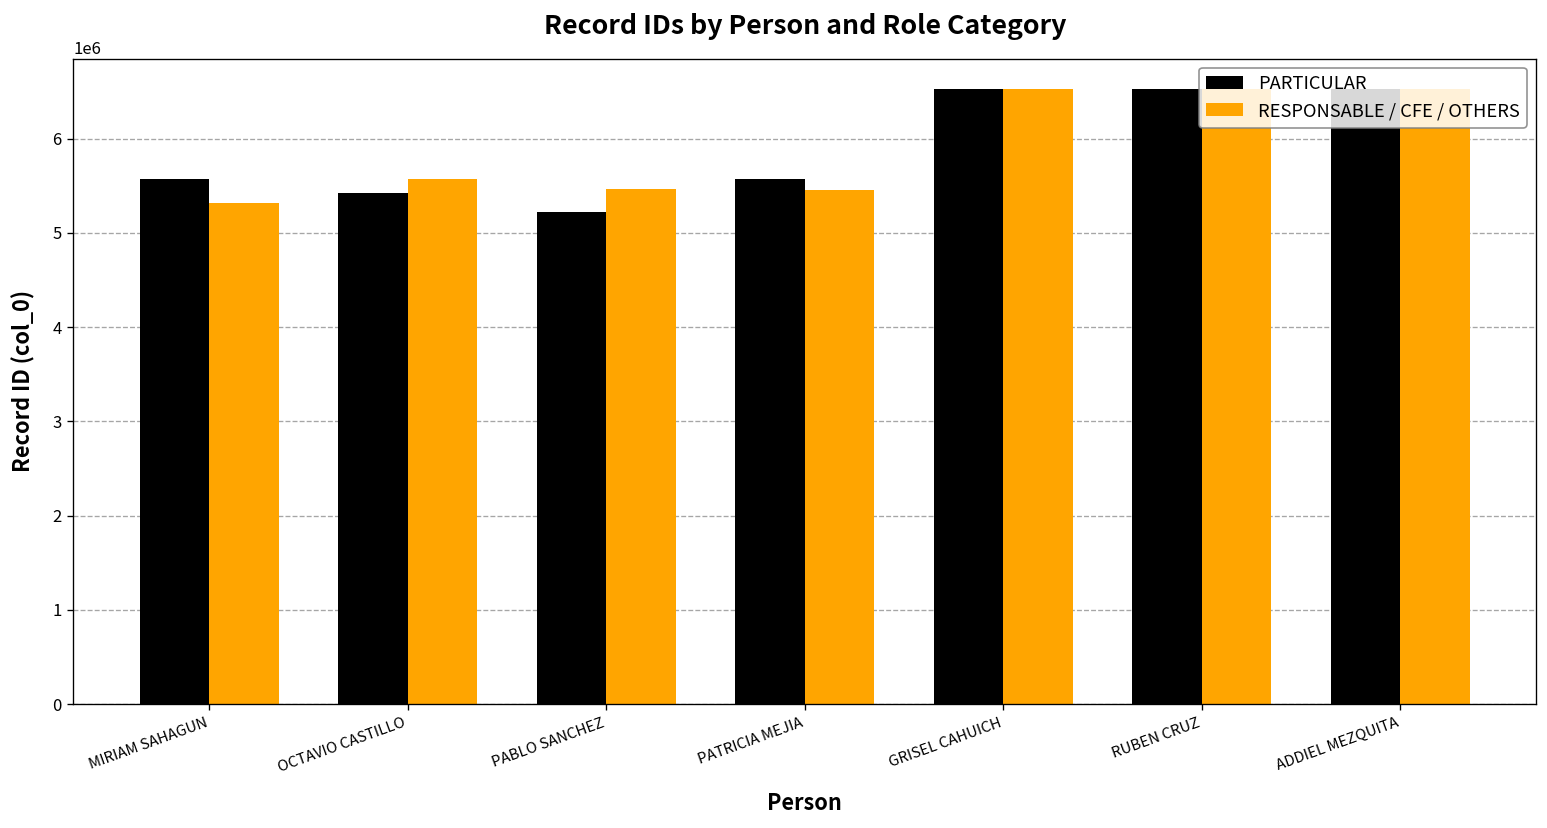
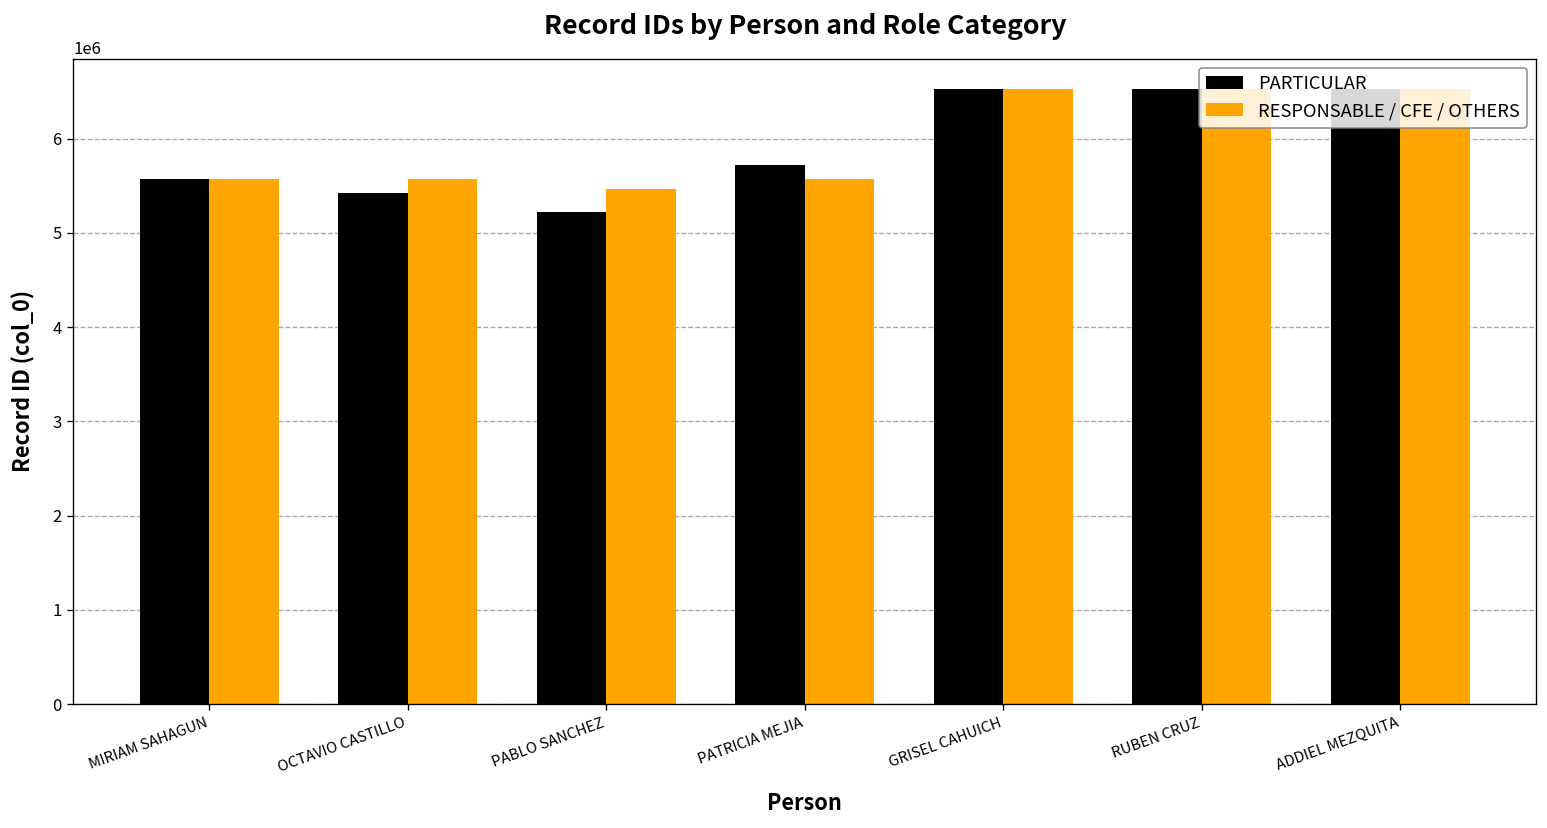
RESPONSABLE / CFE / OTHERS, MIRIAM SAHAGUN: 5300000 -> 5600000
PARTICULAR, PATRICIA MEJIA: 5600000 -> 5700000
RESPONSABLE / CFE / OTHERS, PATRICIA MEJIA: 5500000 -> 5600000
